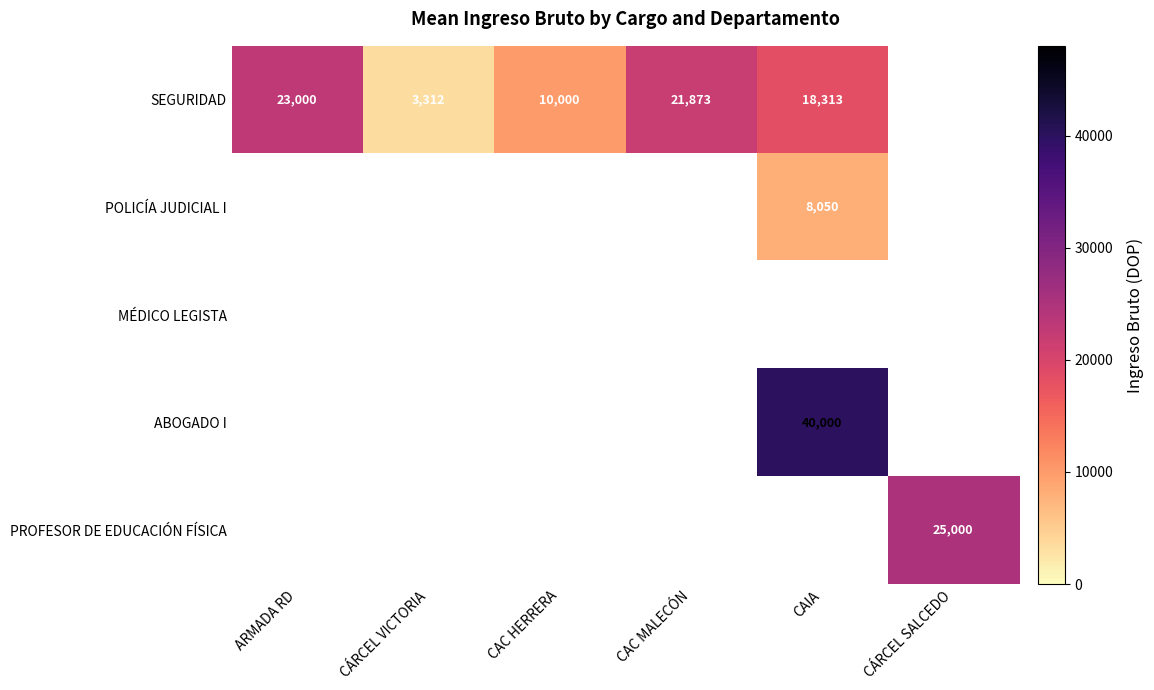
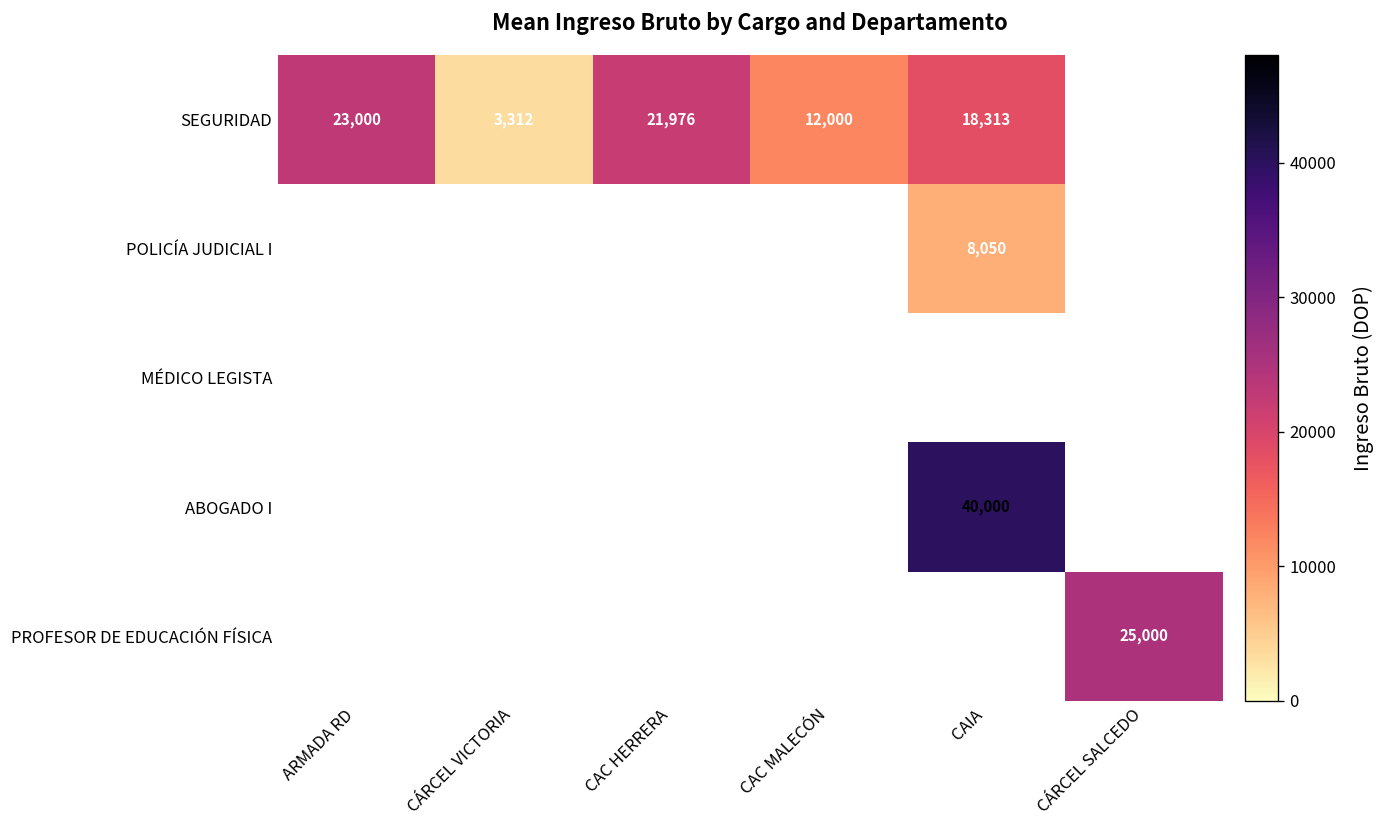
SEGURIDAD, CAC HERRERA: 10,000 -> 21,976
SEGURIDAD, CAC MALECÓN: 21,873 -> 12,000
